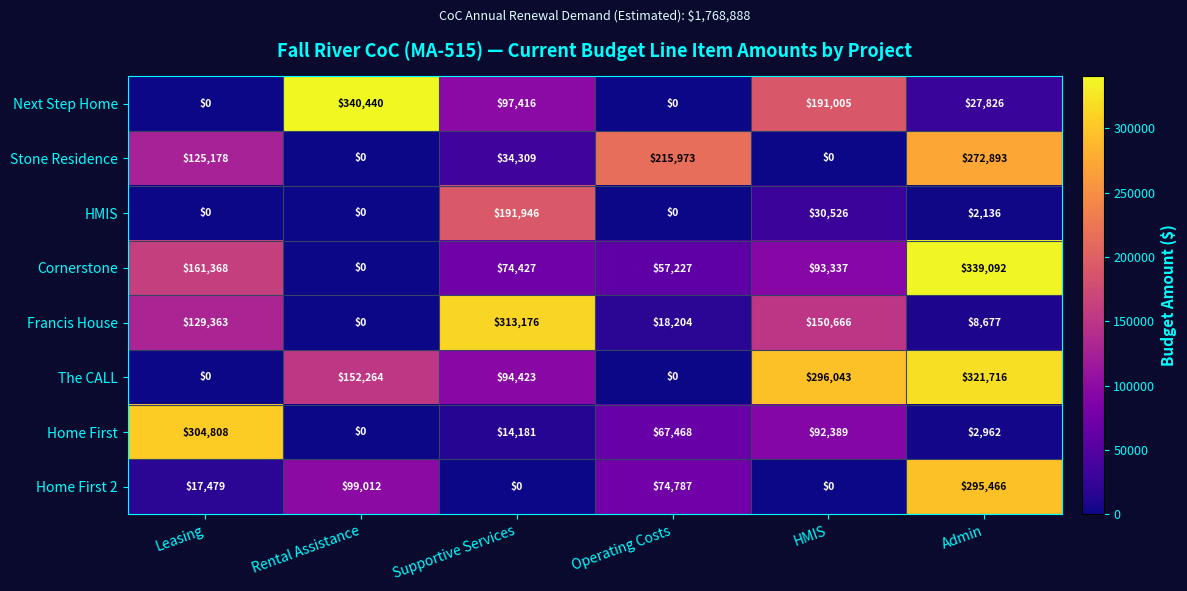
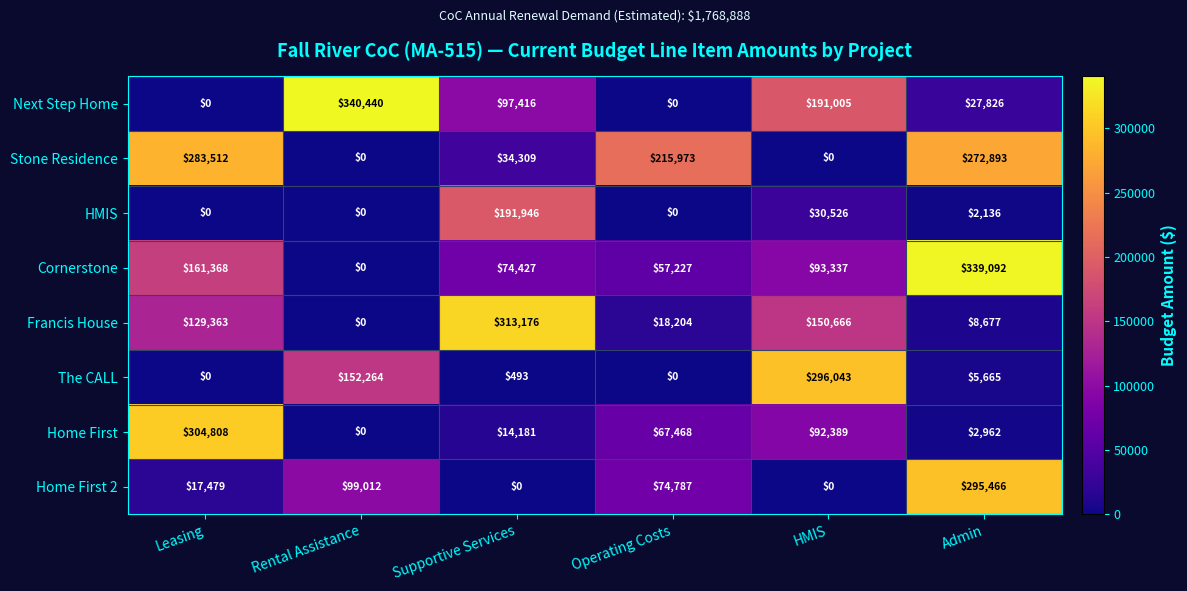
Stone Residence, Leasing: $125,178 -> $283,512
The CALL, Supportive Services: $94,423 -> $493
The CALL, Admin: $321,716 -> $5,665
